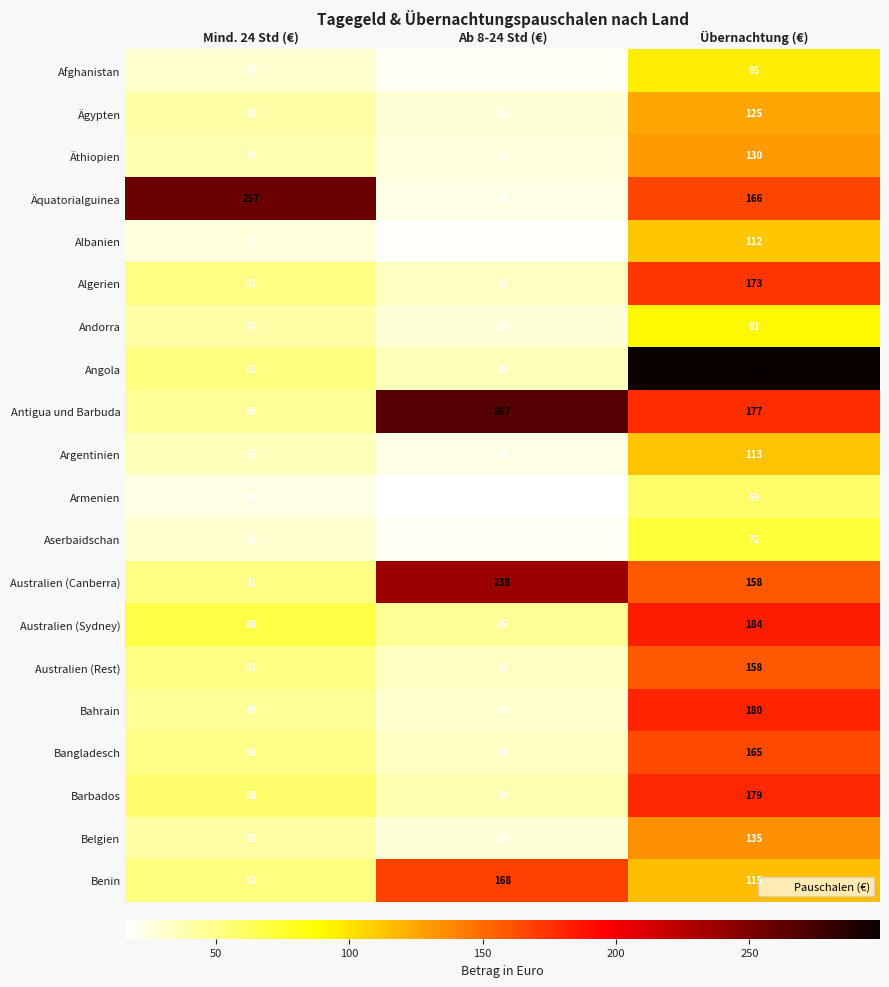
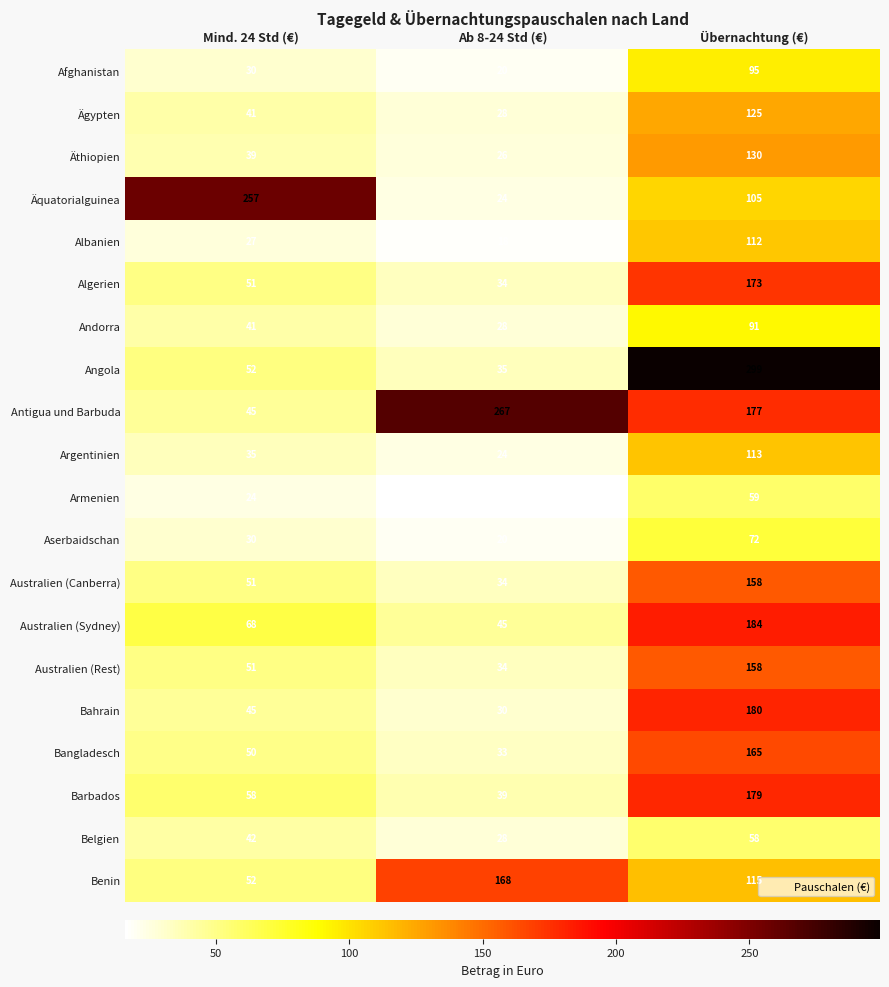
Äquatorialguinea, Übernachtung (€): 166 -> 105
Australien (Canberra), Ab 8-24 Std (€): 238 -> 34
Belgien, Übernachtung (€): 135 -> 58
